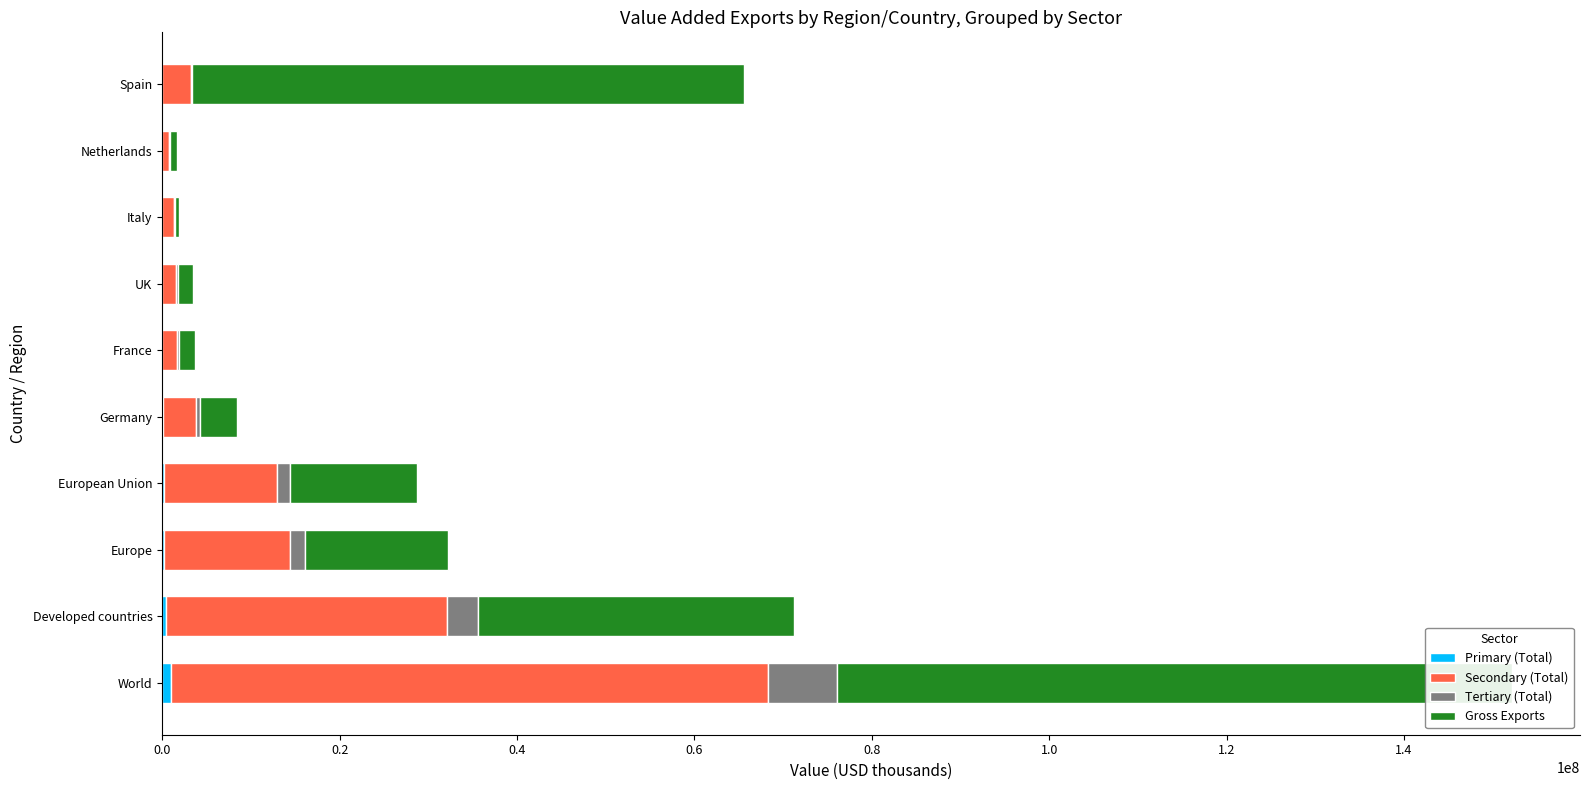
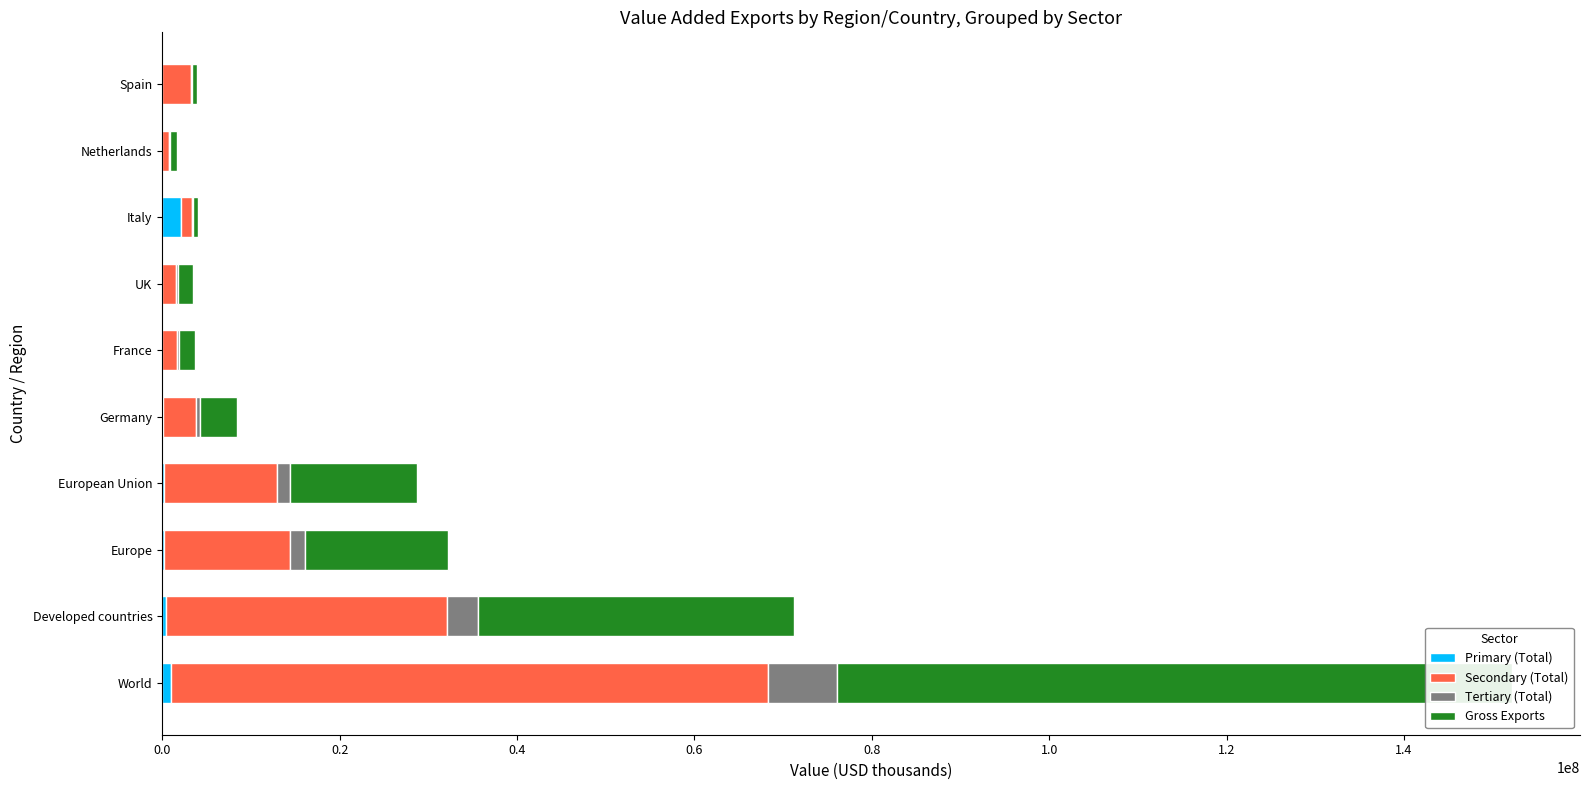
Gross Exports, Spain: 62000000 -> 1000000
Primary (Total), Italy: 0 -> 2000000
